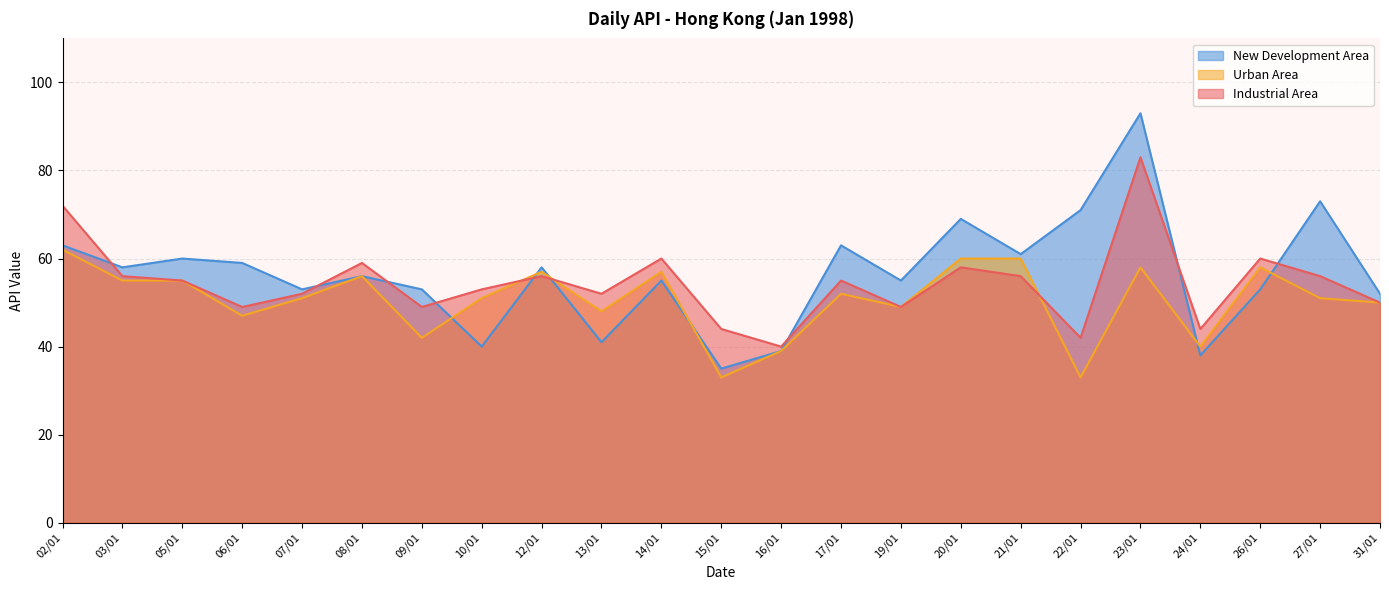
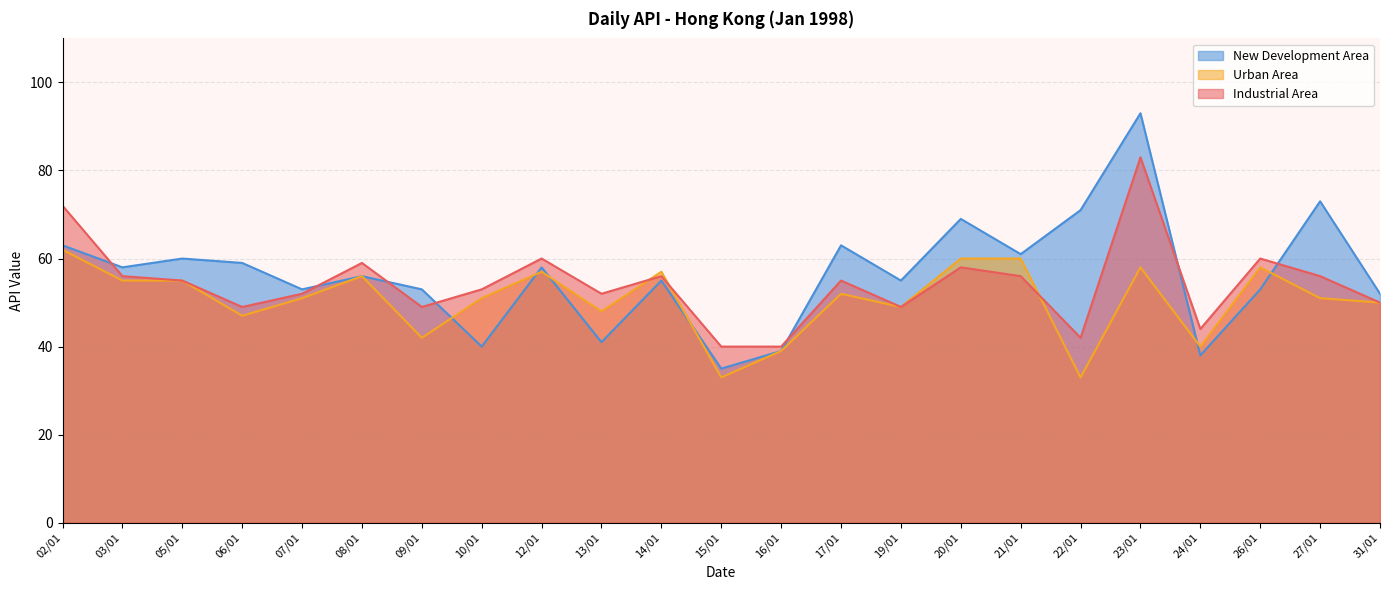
Industrial Area, 12/01: 56 -> 60
Industrial Area, 14/01: 60 -> 56
Industrial Area, 15/01: 44 -> 40
